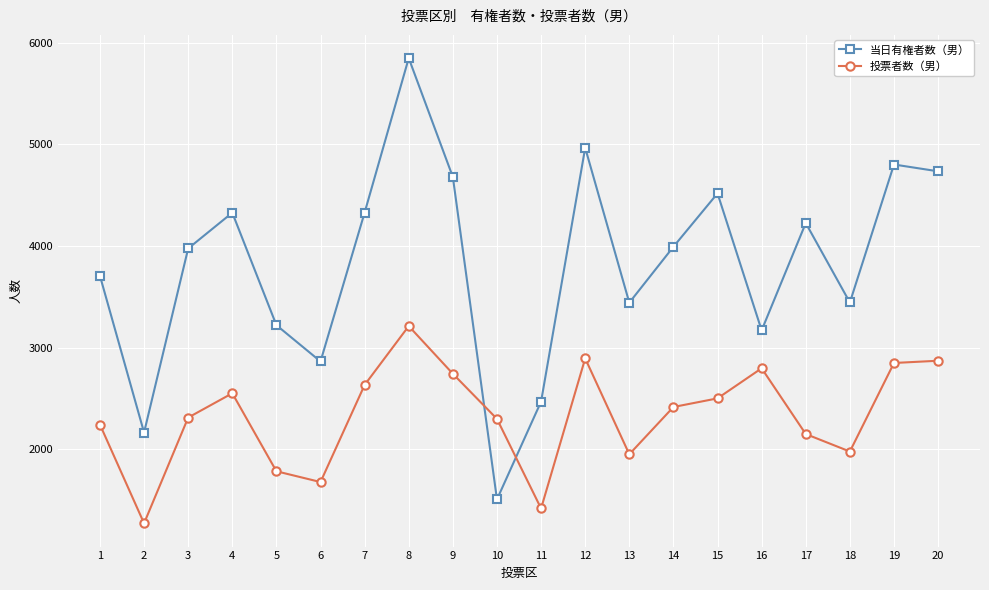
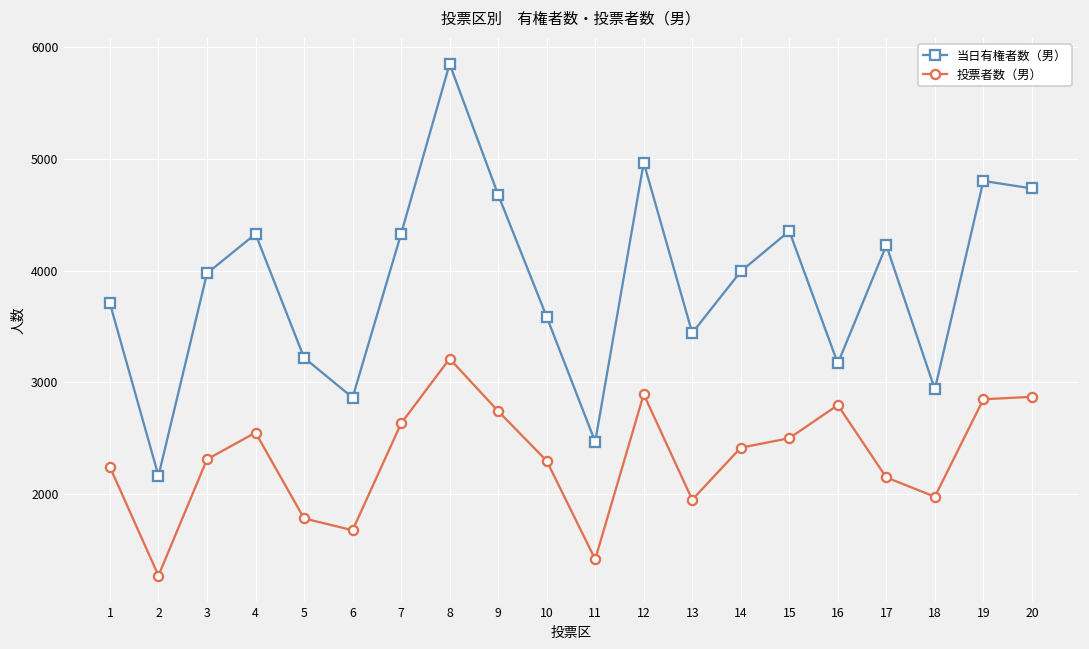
当日有権者数（男）, 10: 1510 -> 3590
当日有権者数（男）, 15: 4520 -> 4350
当日有権者数（男）, 18: 3440 -> 2940
